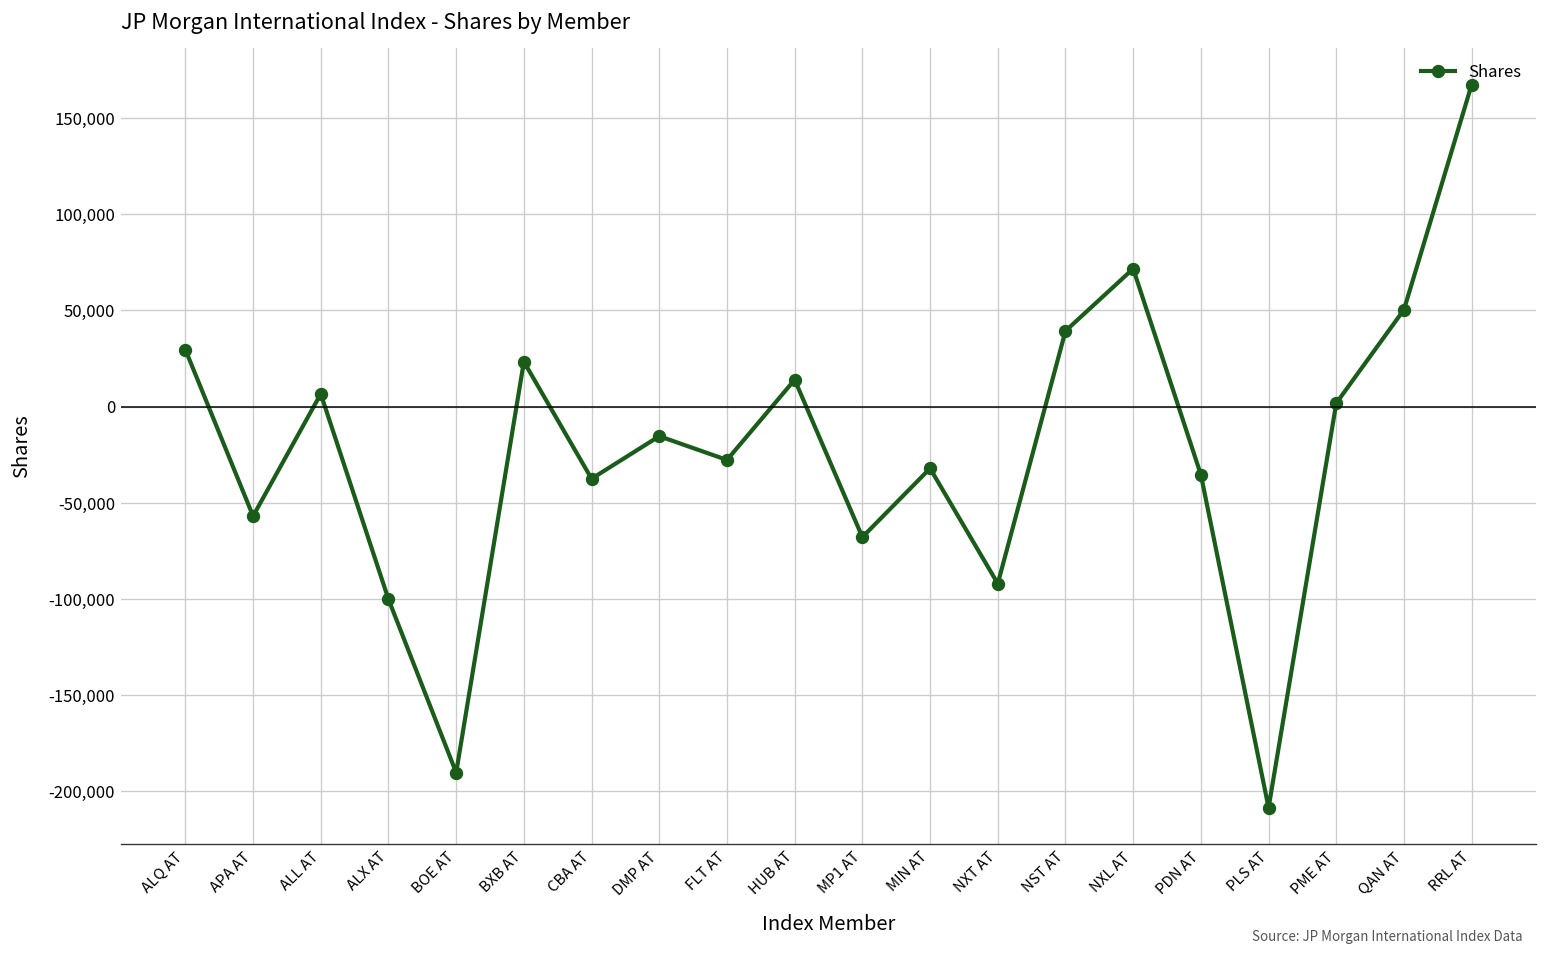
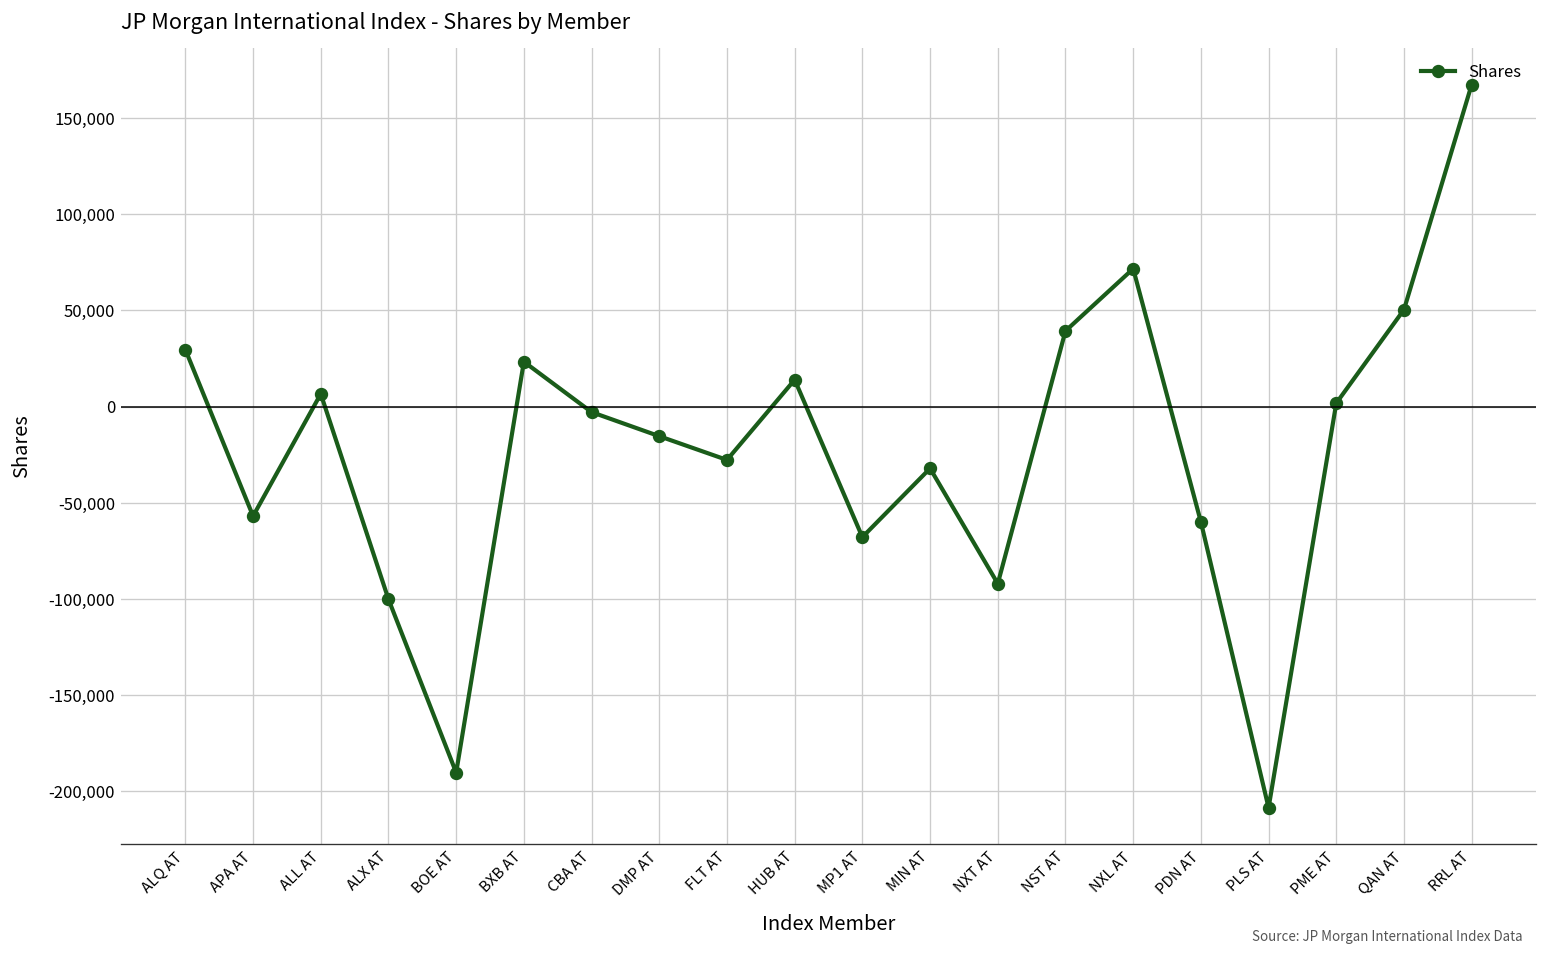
CBA AT: -38,000 -> -3,000
PDN AT: -35,000 -> -60,000
